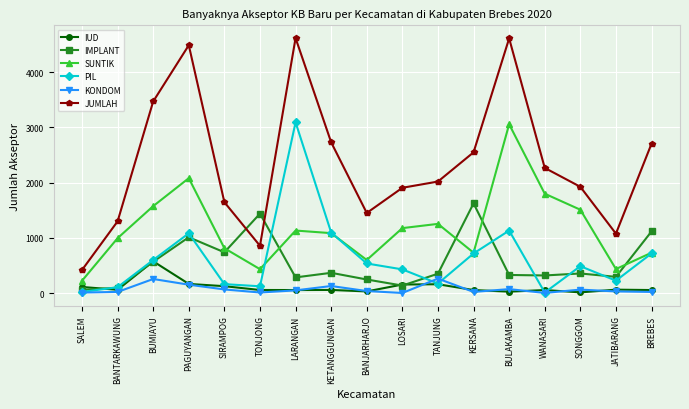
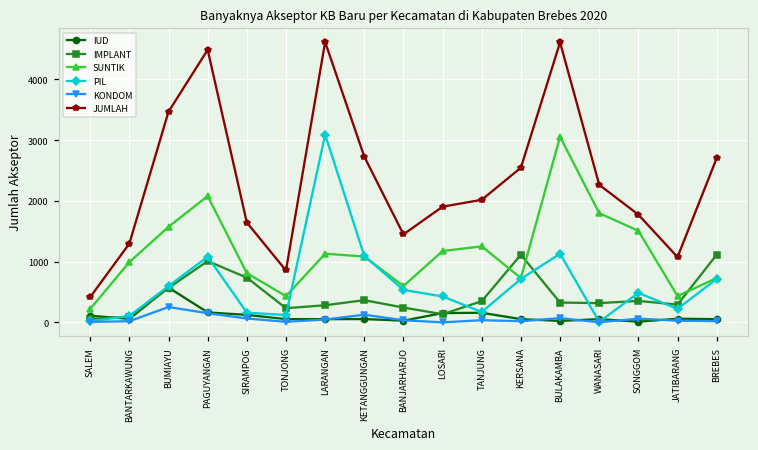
IMPLANT, TONJONG: 1400 -> 200
KONDOM, TANJUNG: 300 -> 0
IMPLANT, KERSANA: 1600 -> 1100
JUMLAH, SONGGOM: 1900 -> 1800
